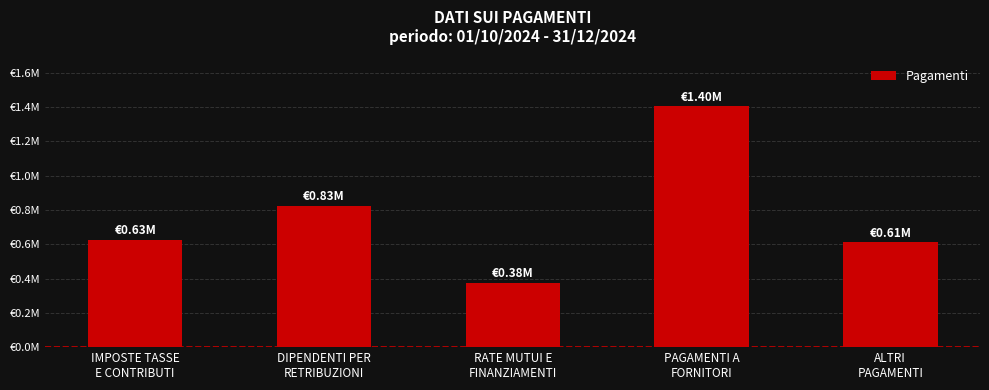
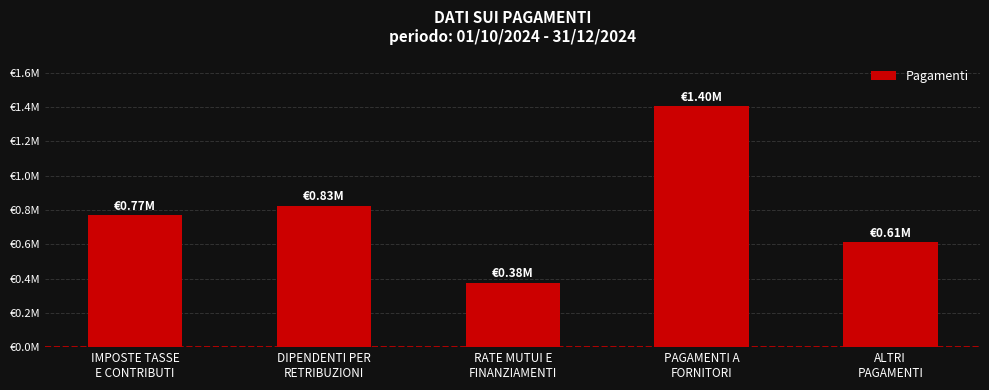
IMPOSTE TASSE E CONTRIBUTI: €0.63M -> €0.77M
